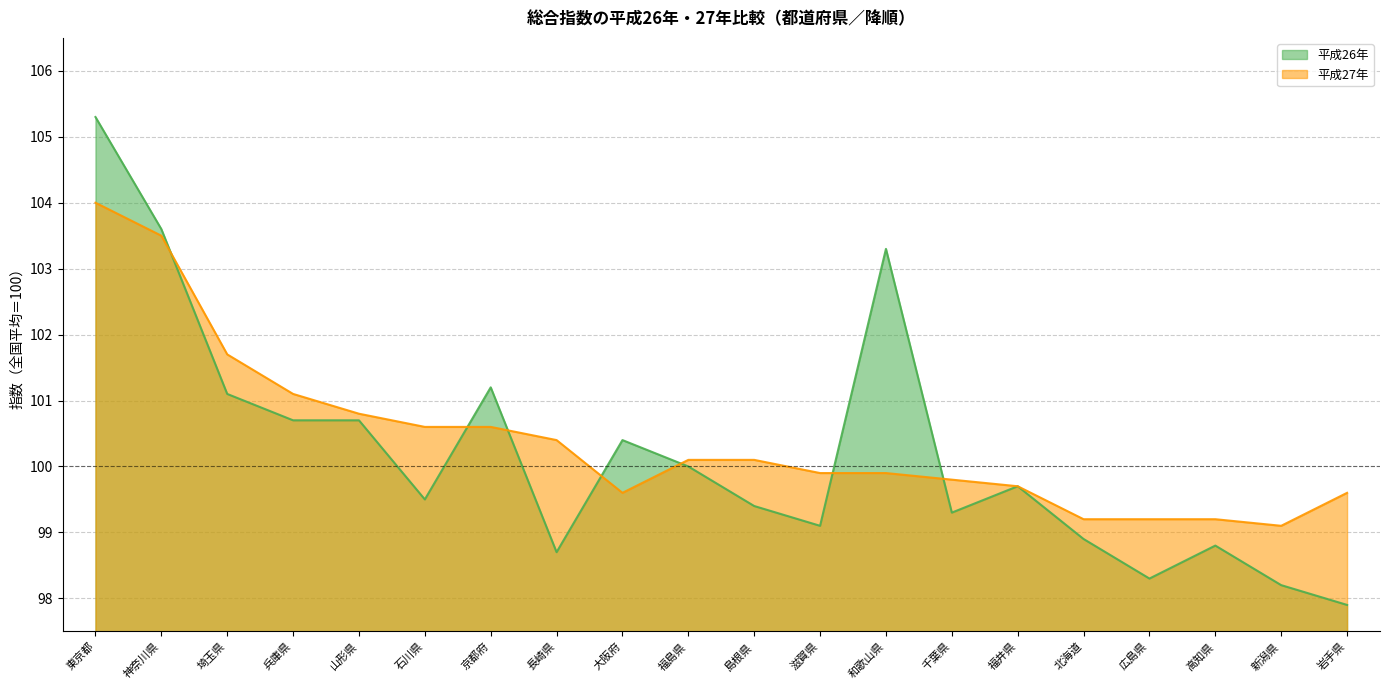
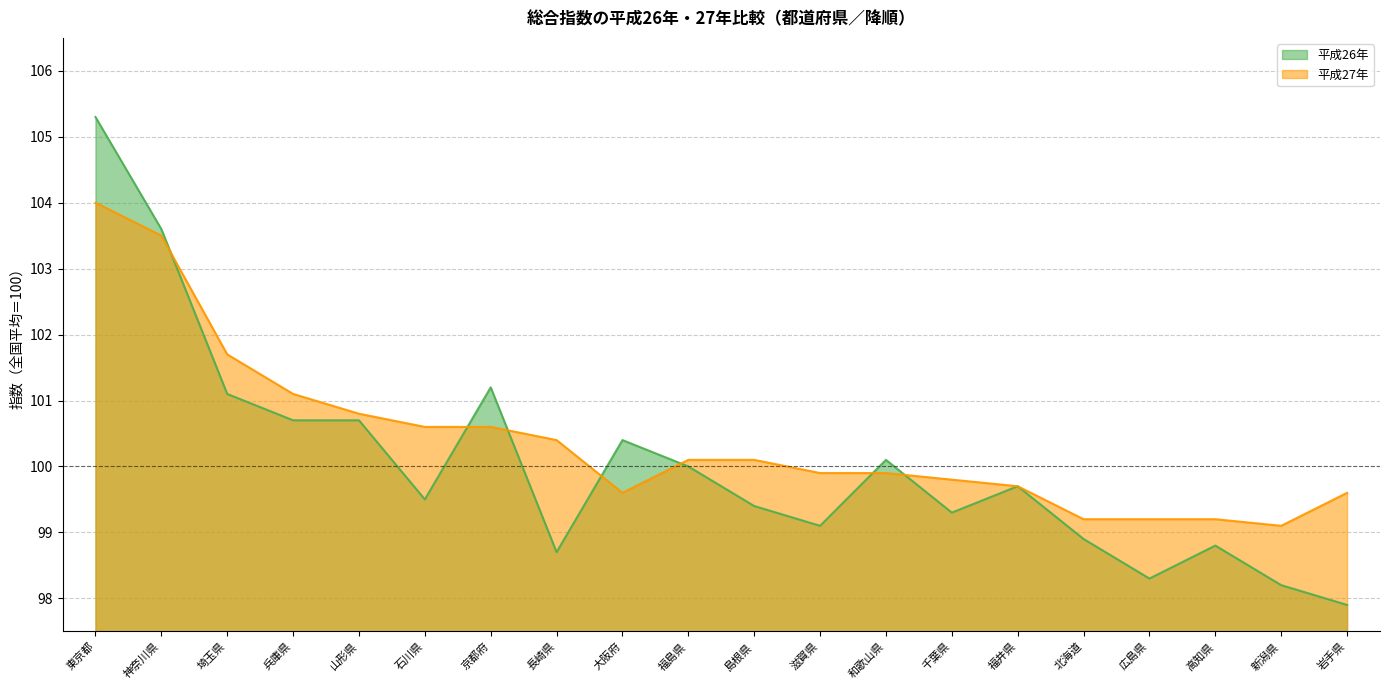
平成26年, 和歌山県: 103.3 -> 100.1
